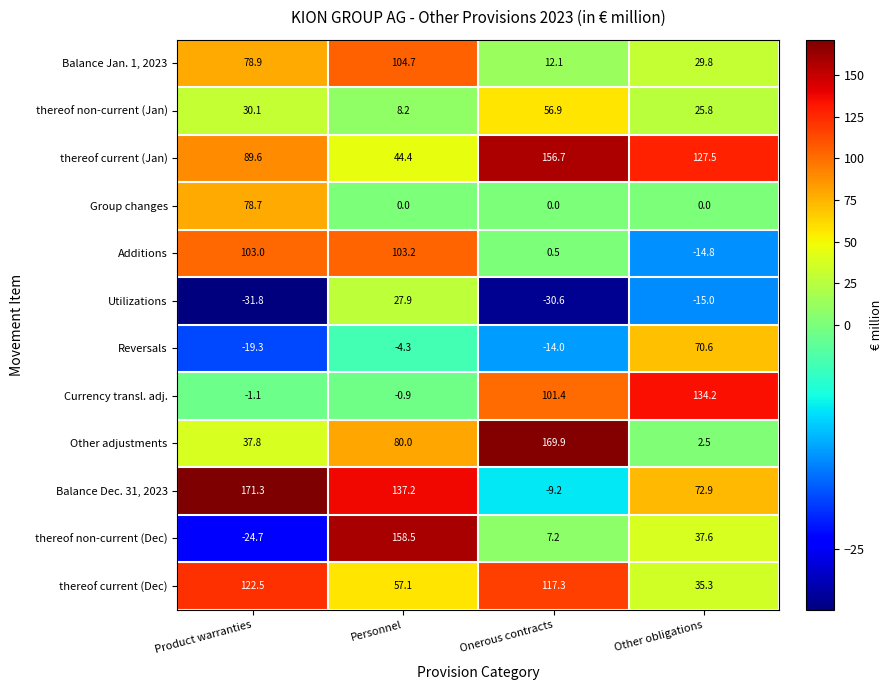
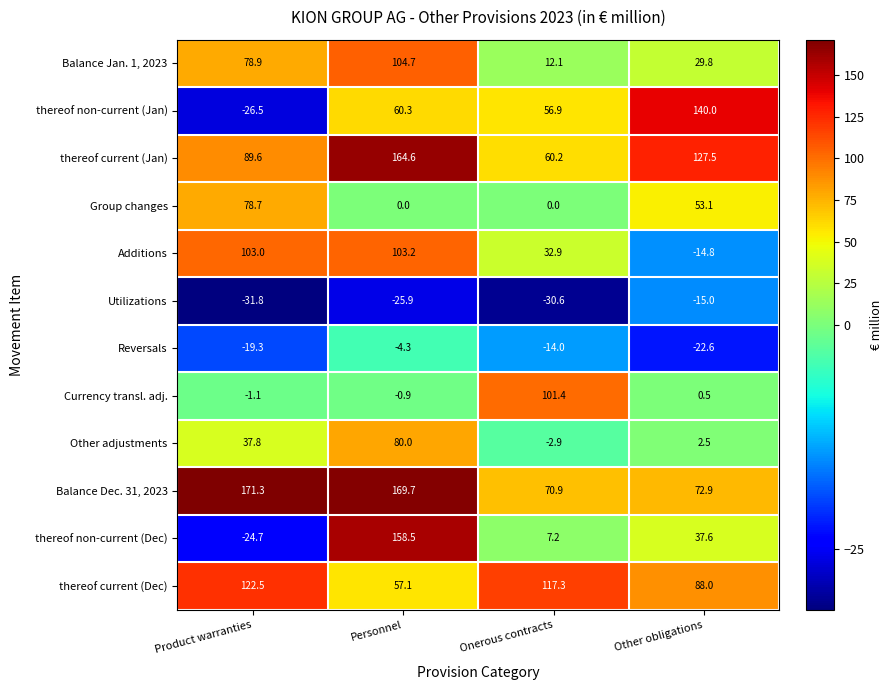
thereof non-current (Jan), Product warranties: 30.1 -> -26.5
thereof non-current (Jan), Personnel: 8.2 -> 60.3
thereof non-current (Jan), Other obligations: 25.8 -> 140.0
thereof current (Jan), Personnel: 44.4 -> 164.6
thereof current (Jan), Onerous contracts: 156.7 -> 60.2
Group changes, Other obligations: 0.0 -> 53.1
Additions, Onerous contracts: 0.5 -> 32.9
Utilizations, Personnel: 27.9 -> -25.9
Reversals, Other obligations: 70.6 -> -22.6
Currency transl. adj., Other obligations: 134.2 -> 0.5
Other adjustments, Onerous contracts: 169.9 -> -2.9
Balance Dec. 31, 2023, Personnel: 137.2 -> 169.7
Balance Dec. 31, 2023, Onerous contracts: -9.2 -> 70.9
thereof current (Dec), Other obligations: 35.3 -> 88.0
